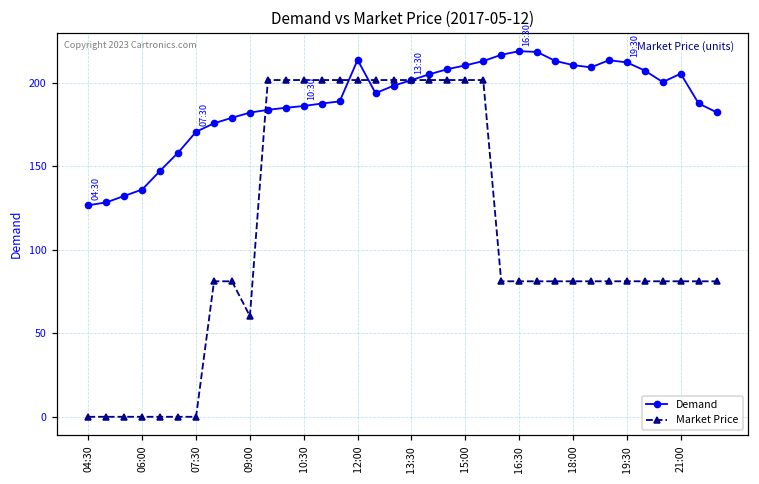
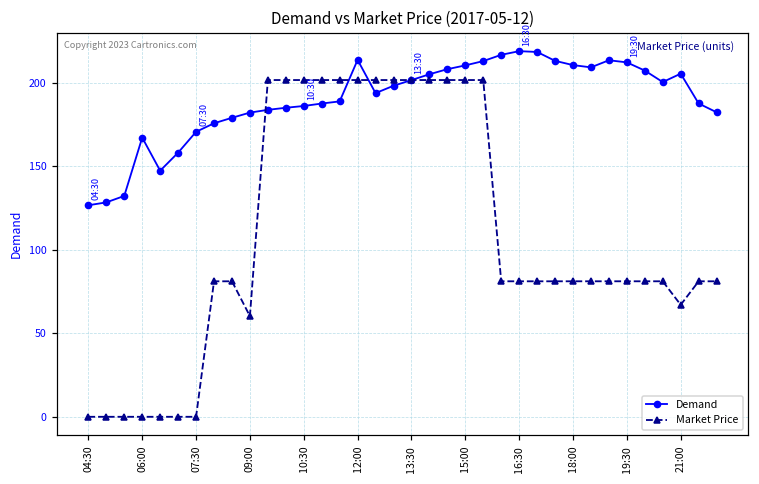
Demand, 06:00: 136 -> 167
Market Price, 21:00: 81 -> 67
